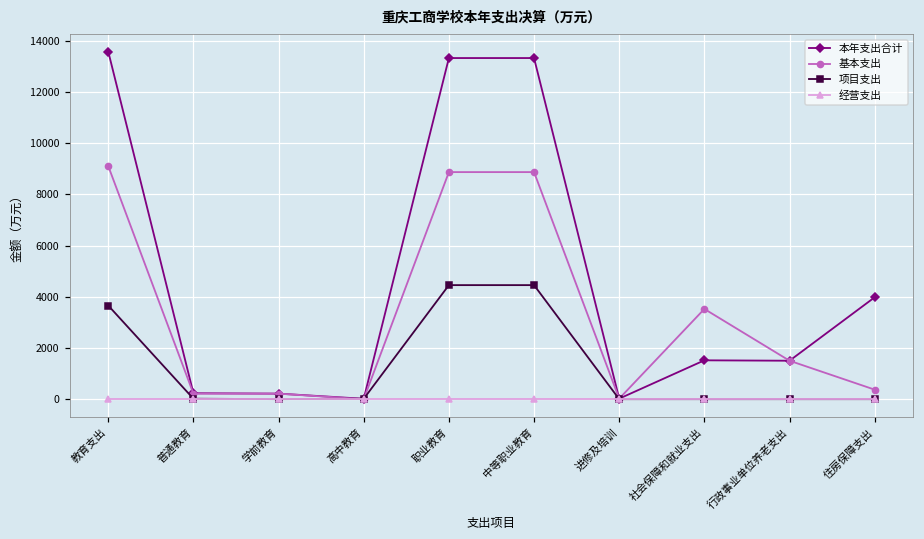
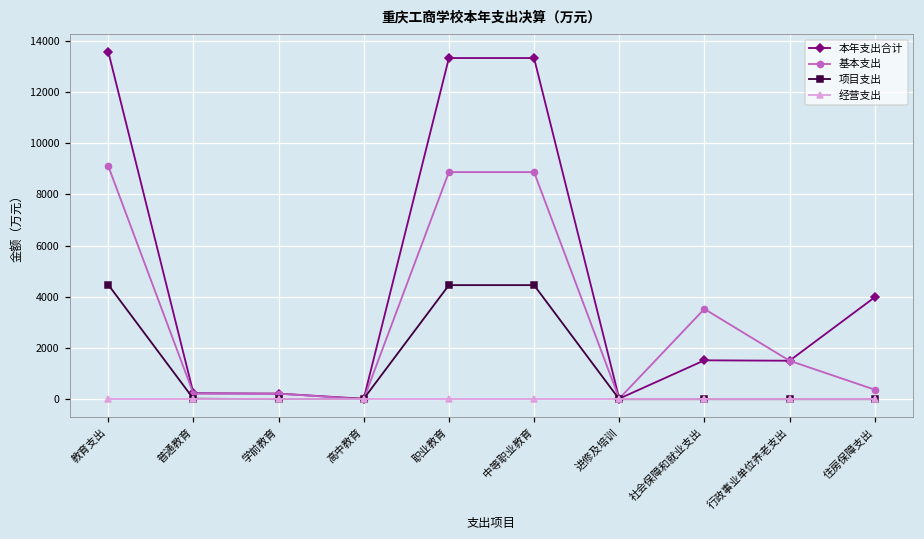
项目支出, 教育支出: 3700 -> 4500
